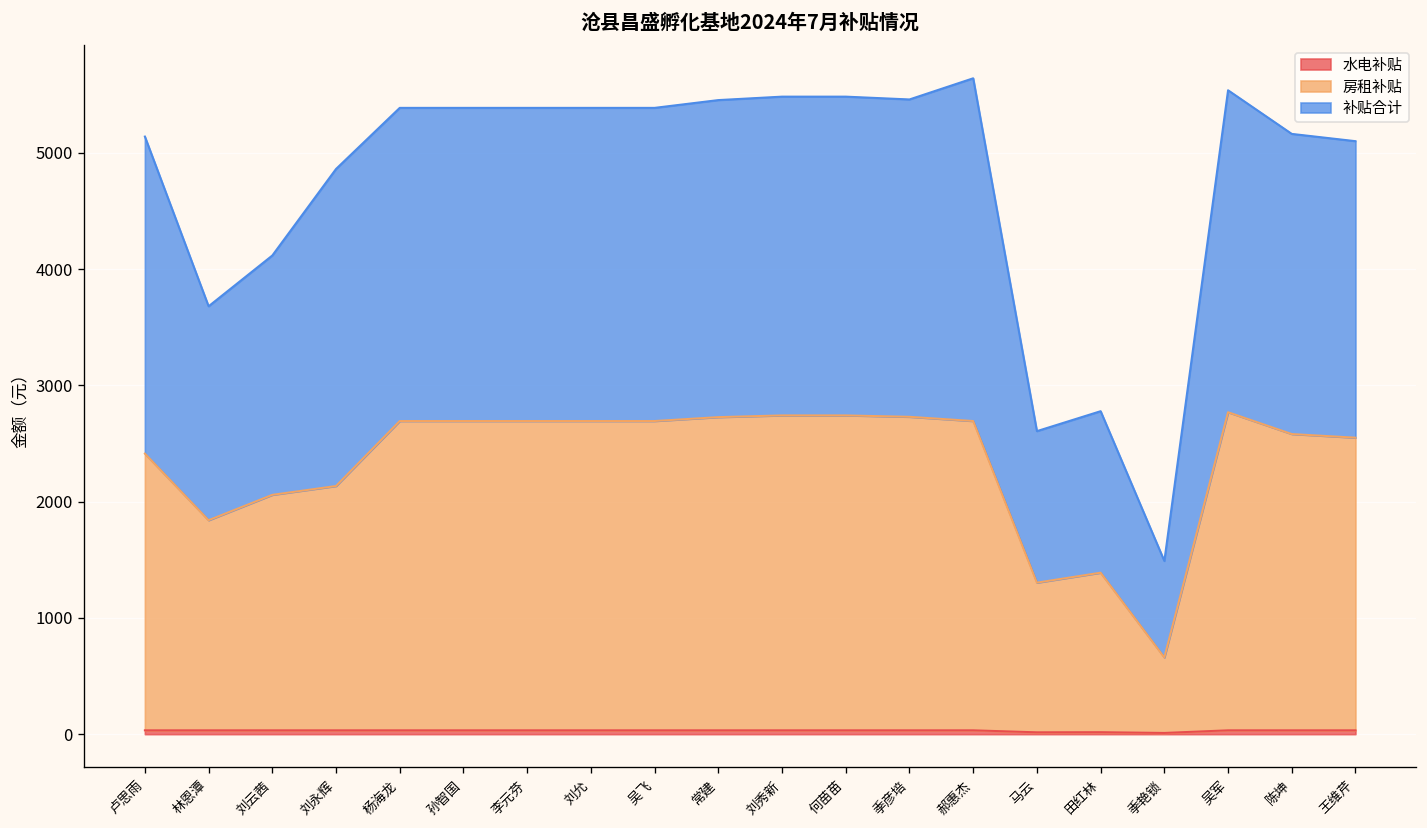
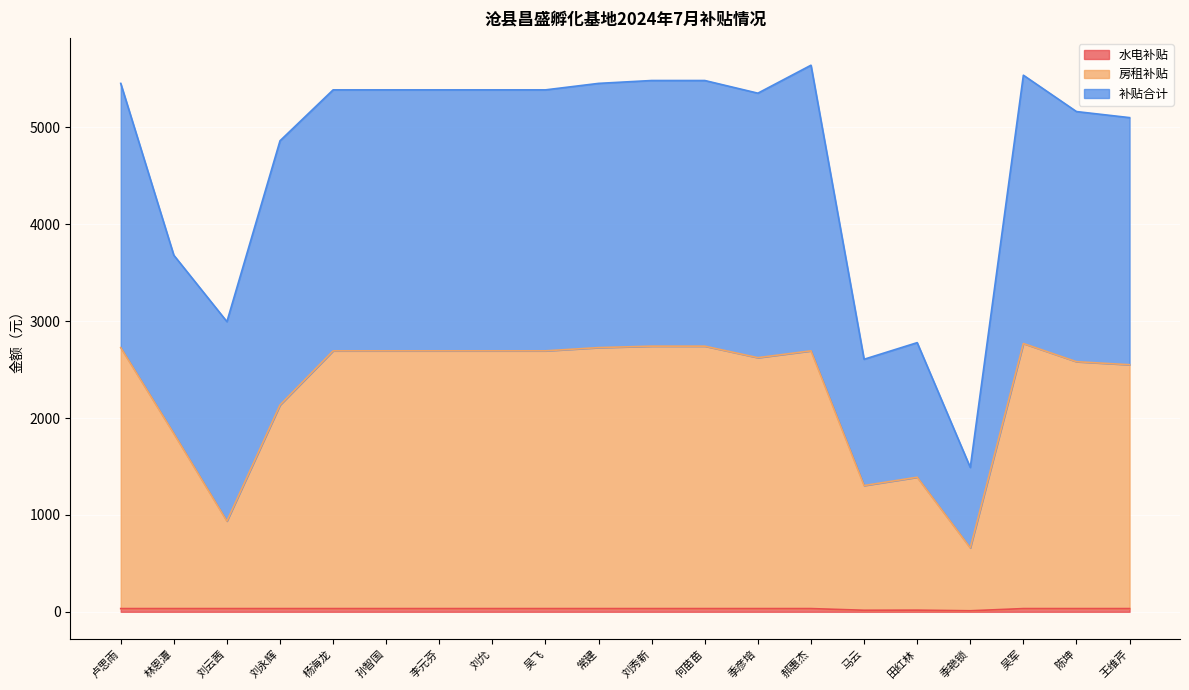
房租补贴, 卢思雨: 2400 -> 2700
房租补贴, 刘云茜: 2000 -> 900
房租补贴, 季彦培: 2700 -> 2600
